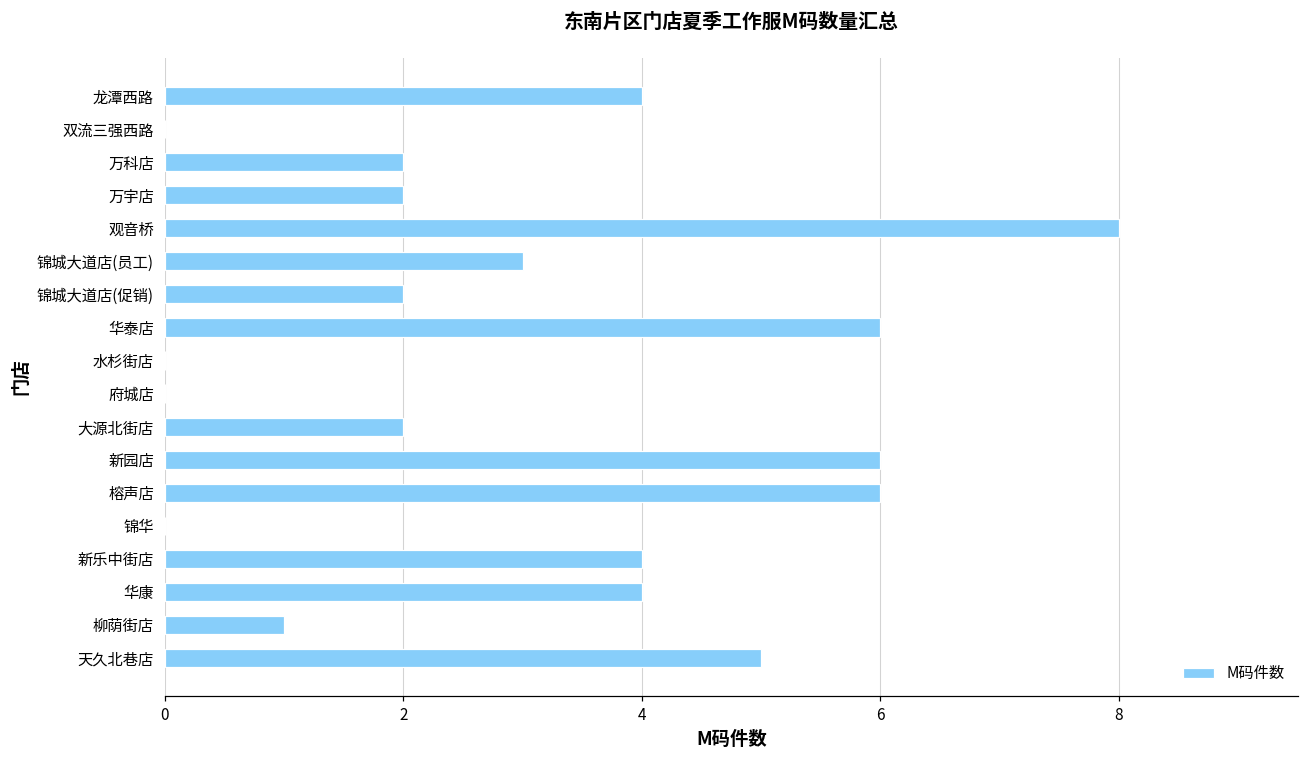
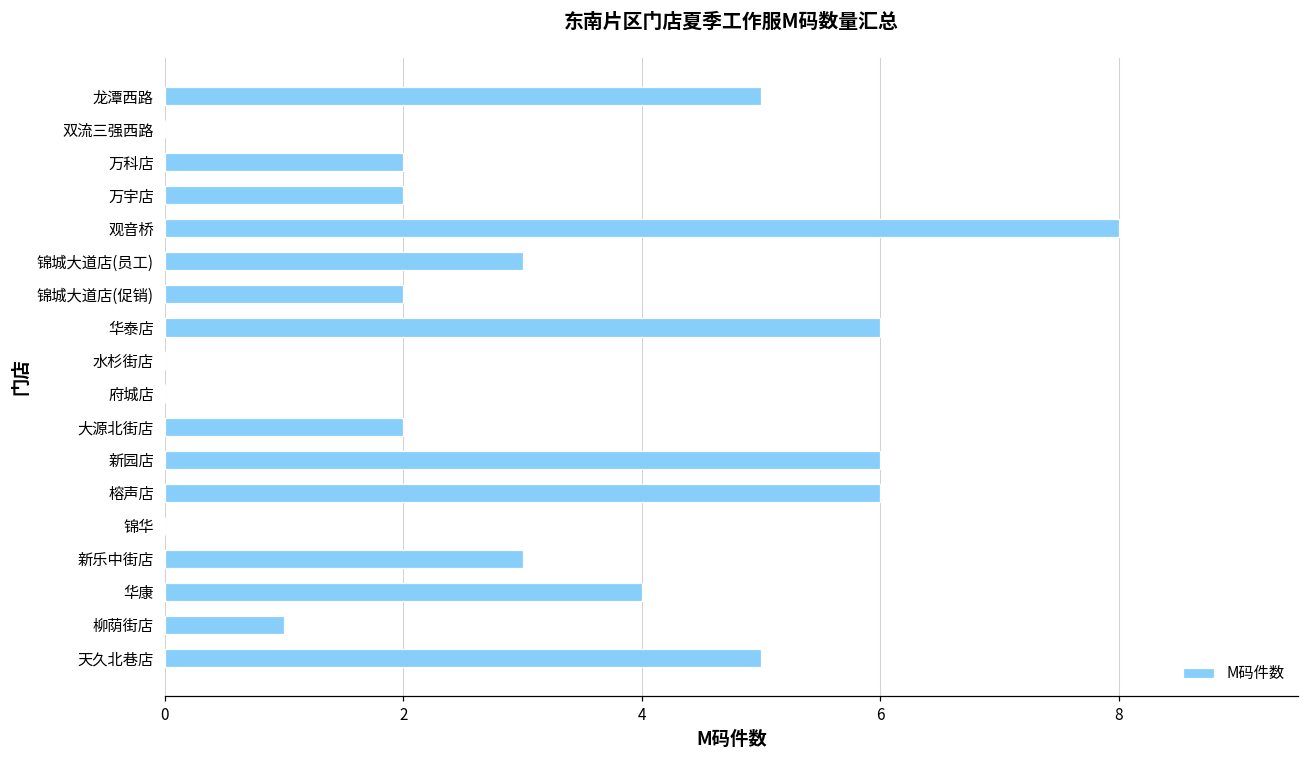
龙潭西路: 4 -> 5
新乐中街店: 4 -> 3
